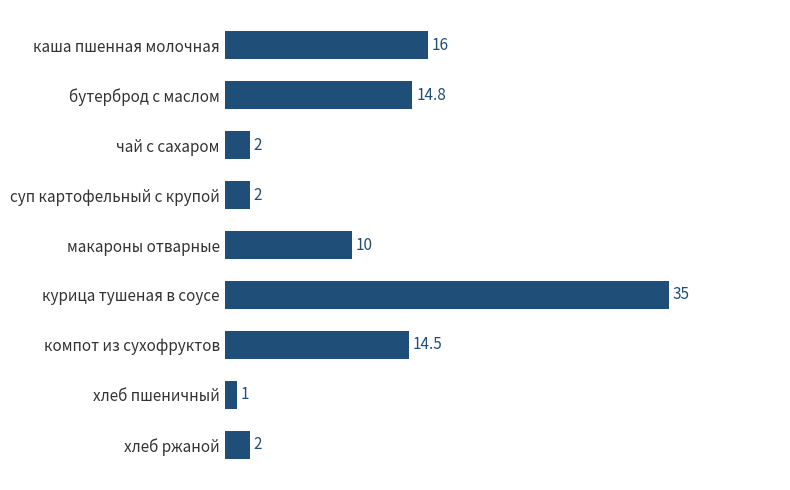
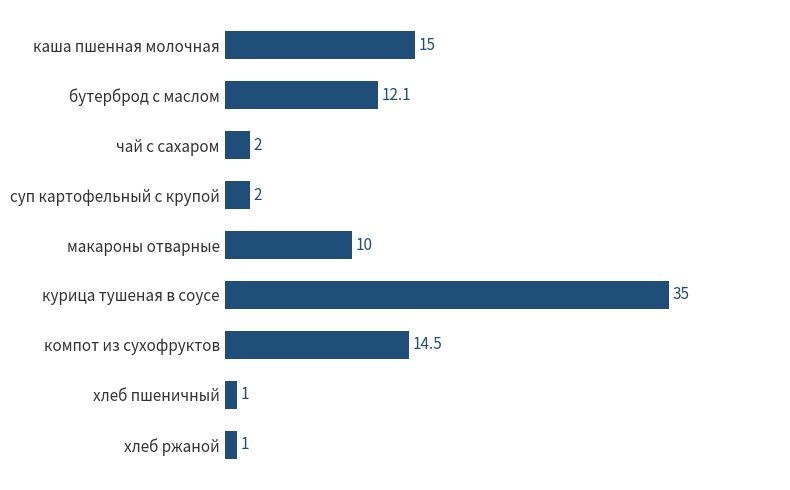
каша пшенная молочная: 16 -> 15
бутерброд с маслом: 14.8 -> 12.1
хлеб ржаной: 2 -> 1
